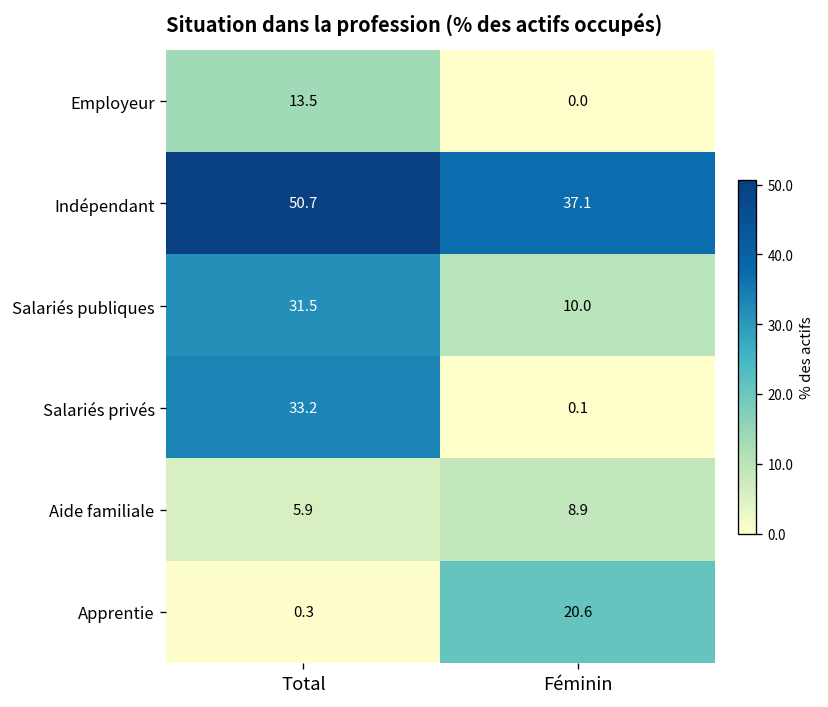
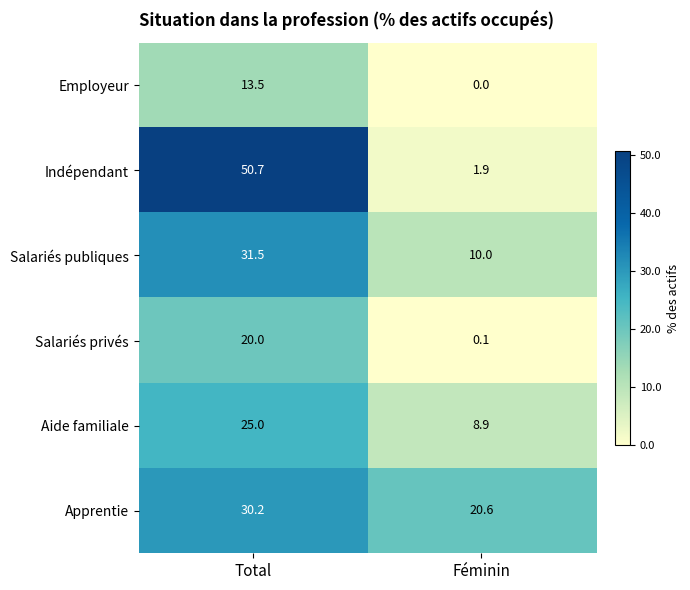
Indépendant, Féminin: 37.1 -> 1.9
Salariés privés, Total: 33.2 -> 20.0
Aide familiale, Total: 5.9 -> 25.0
Apprentie, Total: 0.3 -> 30.2
